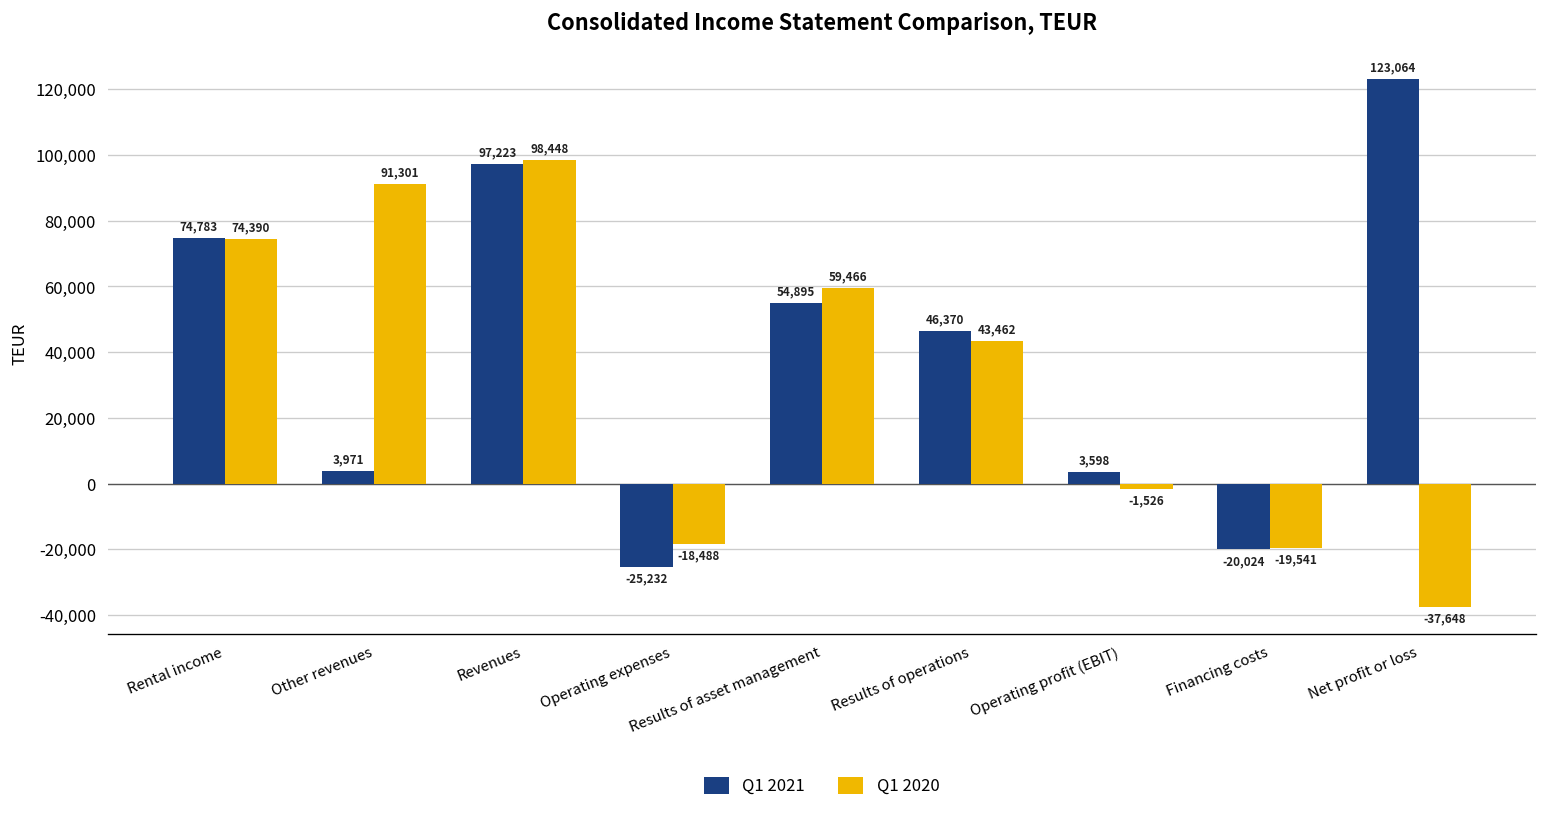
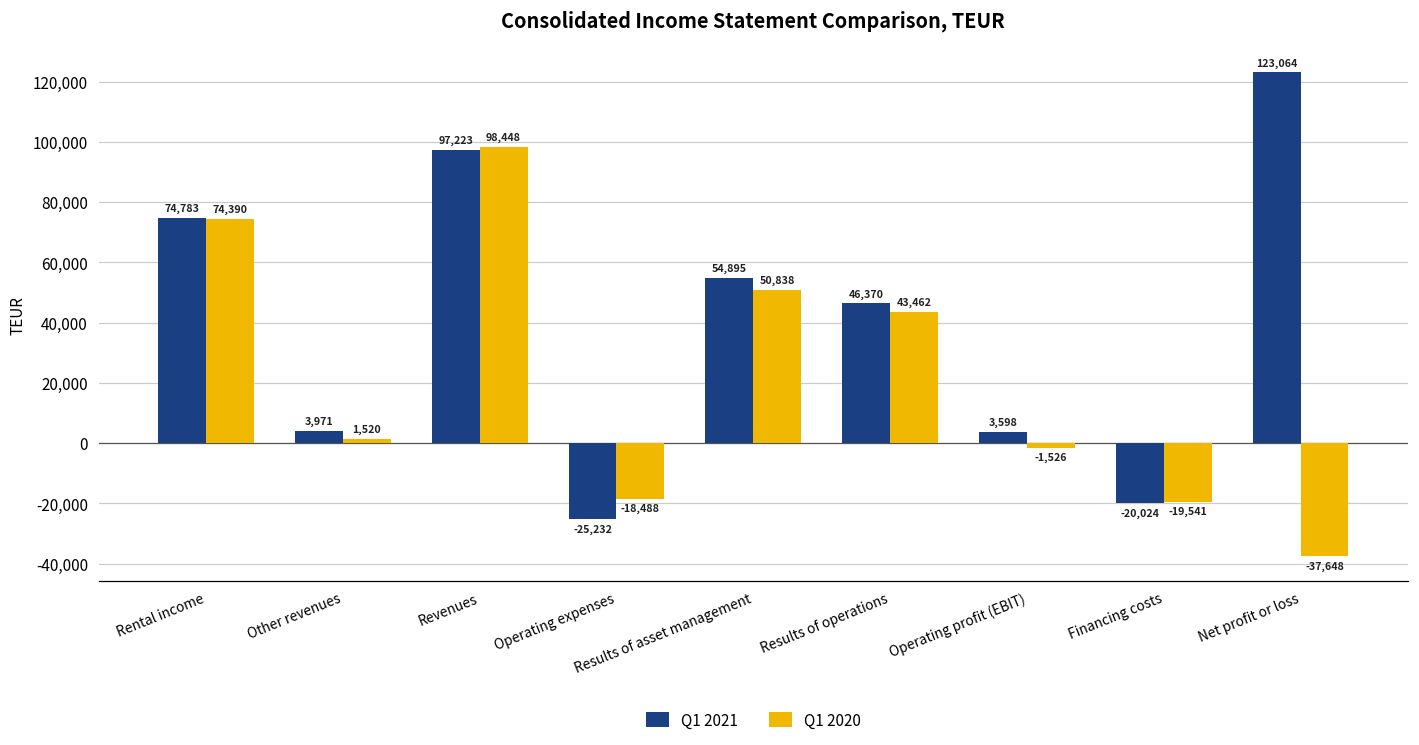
Q1 2020, Other revenues: 91,301 -> 1,520
Q1 2020, Results of asset management: 59,466 -> 50,838
